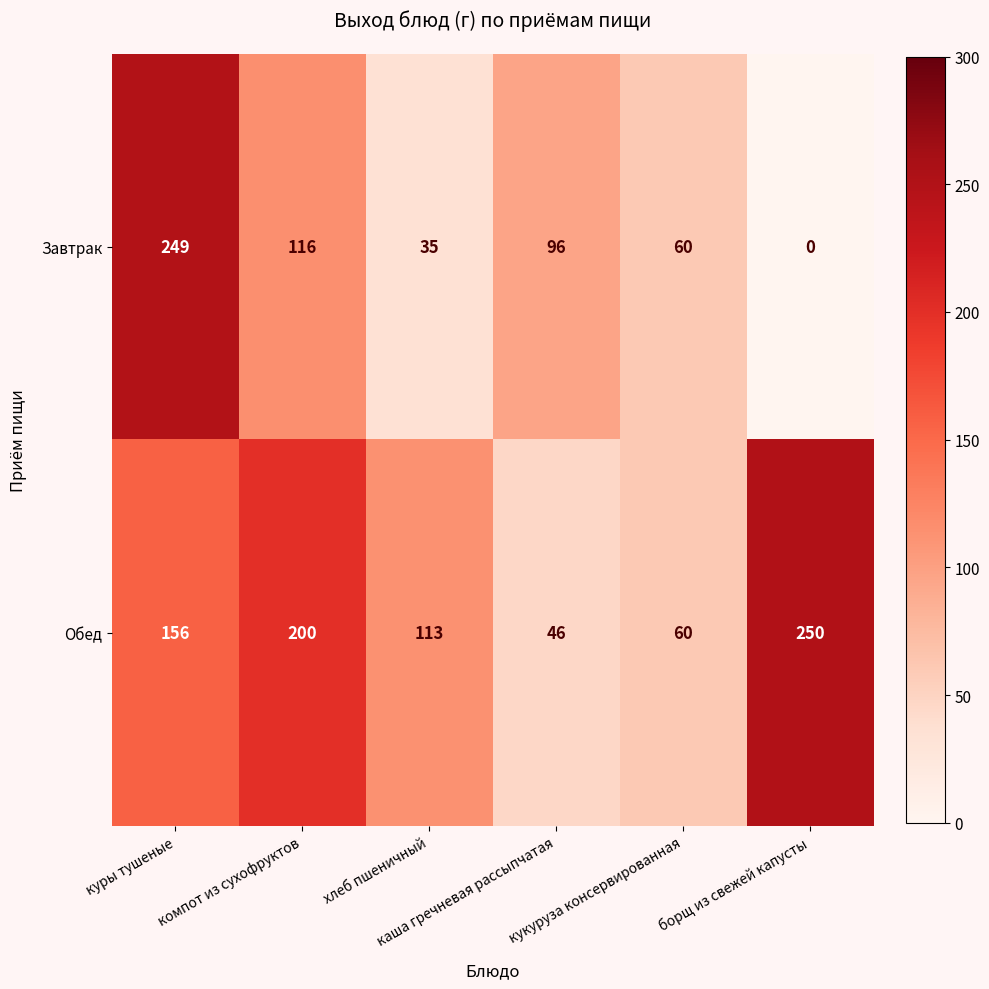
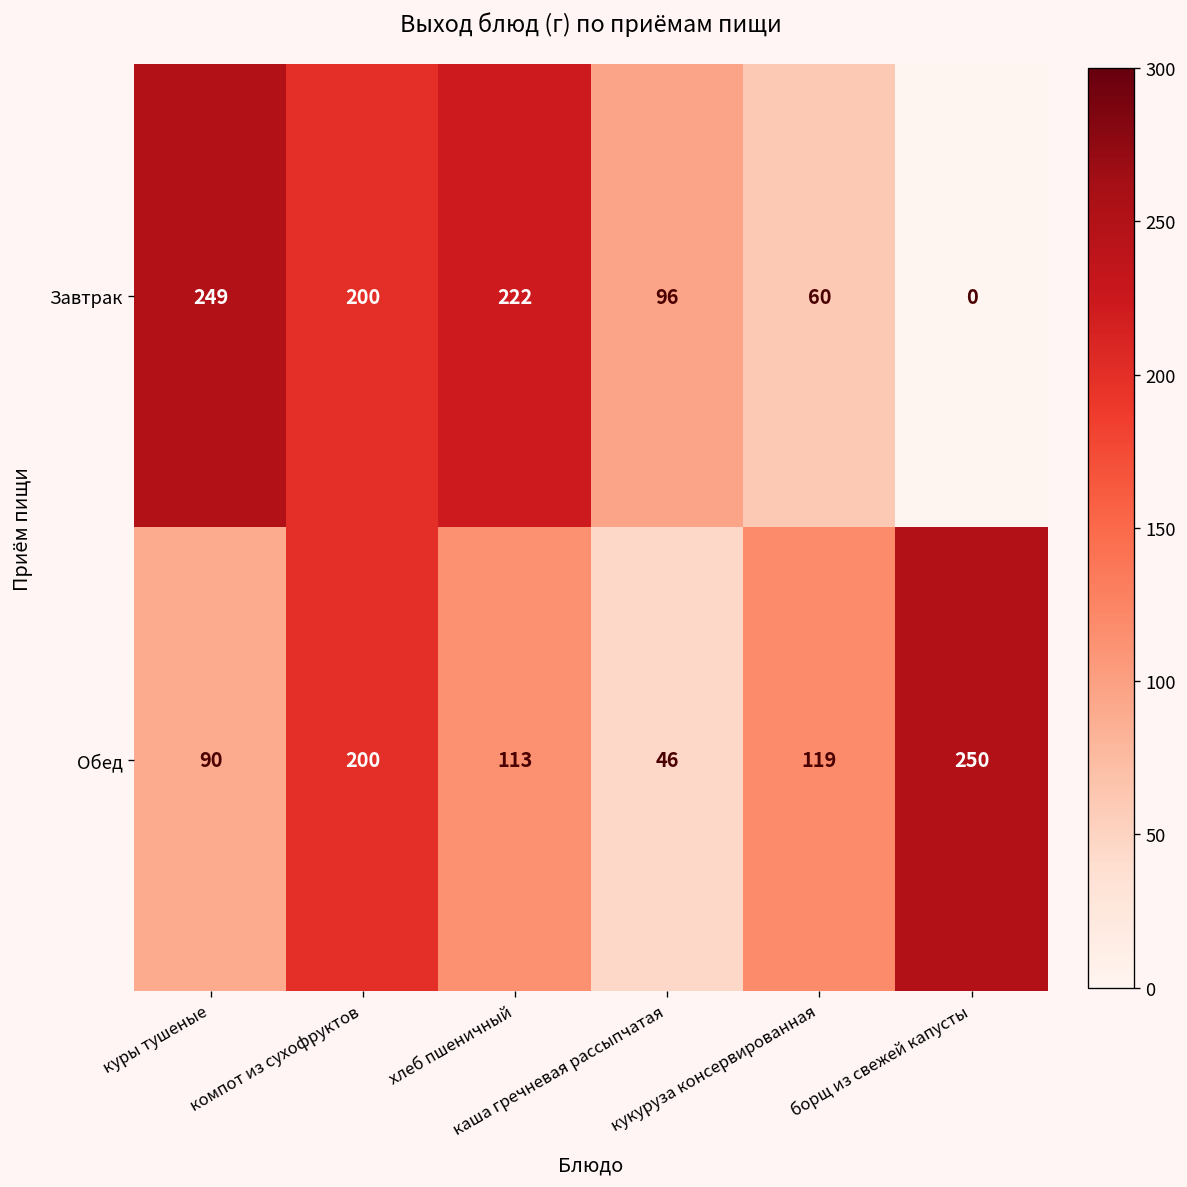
Завтрак, компот из сухофруктов: 116 -> 200
Завтрак, хлеб пшеничный: 35 -> 222
Обед, куры тушеные: 156 -> 90
Обед, кукуруза консервированная: 60 -> 119
